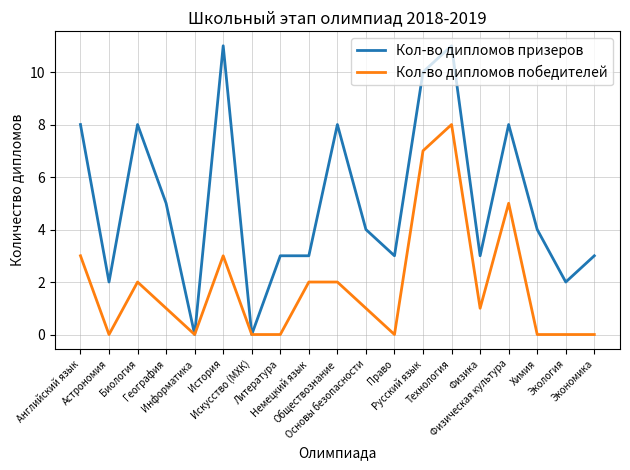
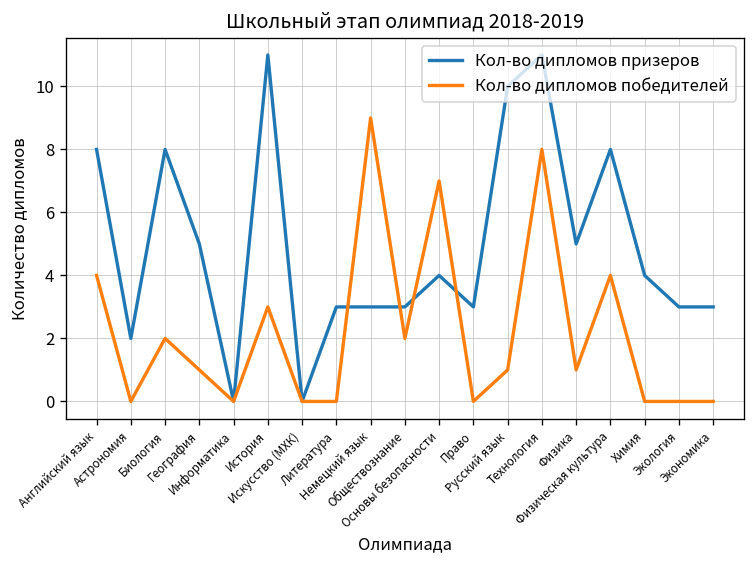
Кол-во дипломов победителей, Английский язык: 3 -> 4
Кол-во дипломов победителей, Немецкий язык: 2 -> 9
Кол-во дипломов призеров, Обществознание: 8 -> 3
Кол-во дипломов победителей, Основы безопасности: 1 -> 7
Кол-во дипломов победителей, Русский язык: 7 -> 1
Кол-во дипломов призеров, Физика: 3 -> 5
Кол-во дипломов победителей, Физическая культура: 5 -> 4
Кол-во дипломов призеров, Экология: 2 -> 3
